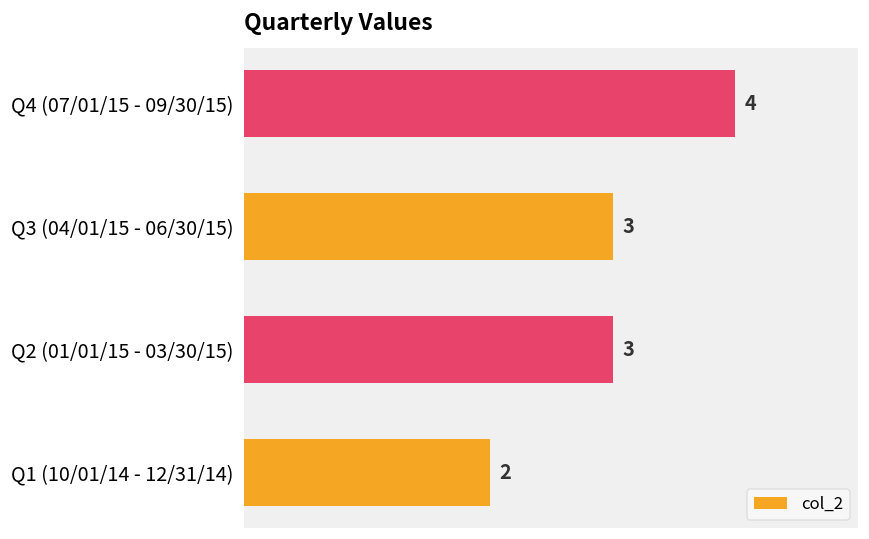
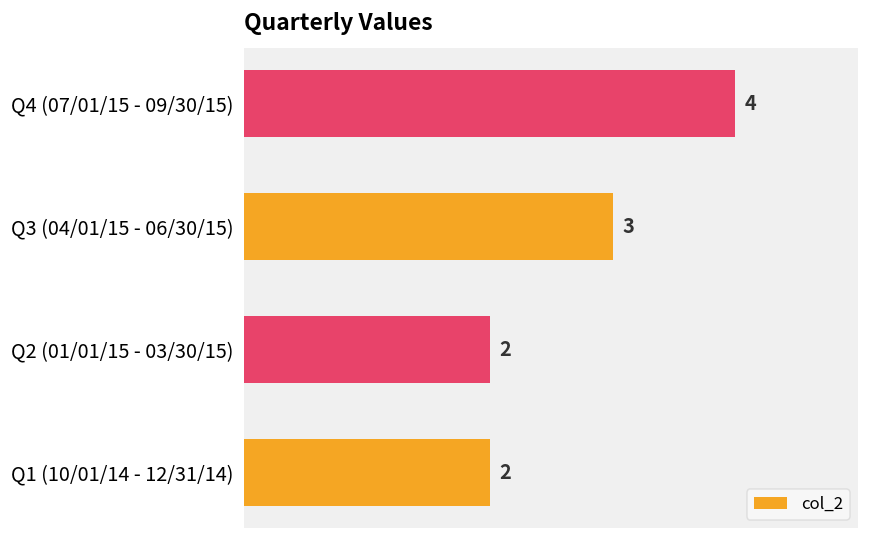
Q2 (01/01/15 - 03/30/15): 3 -> 2
